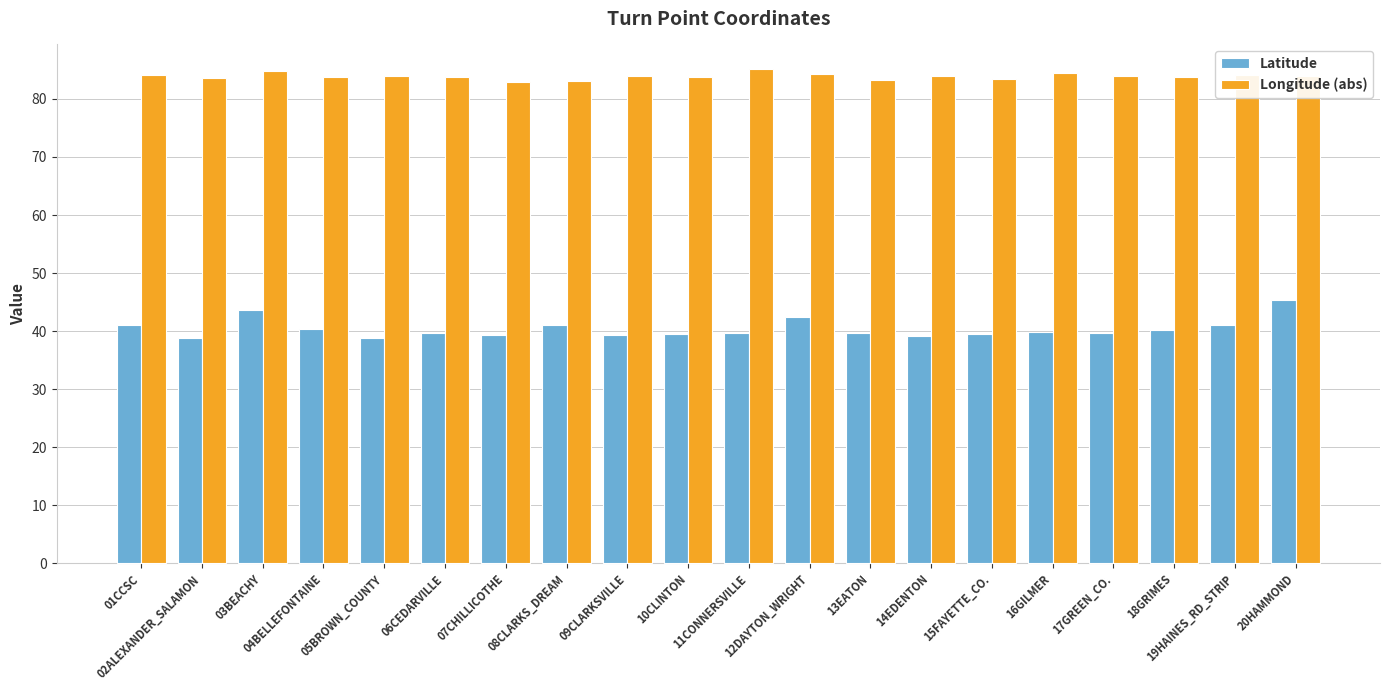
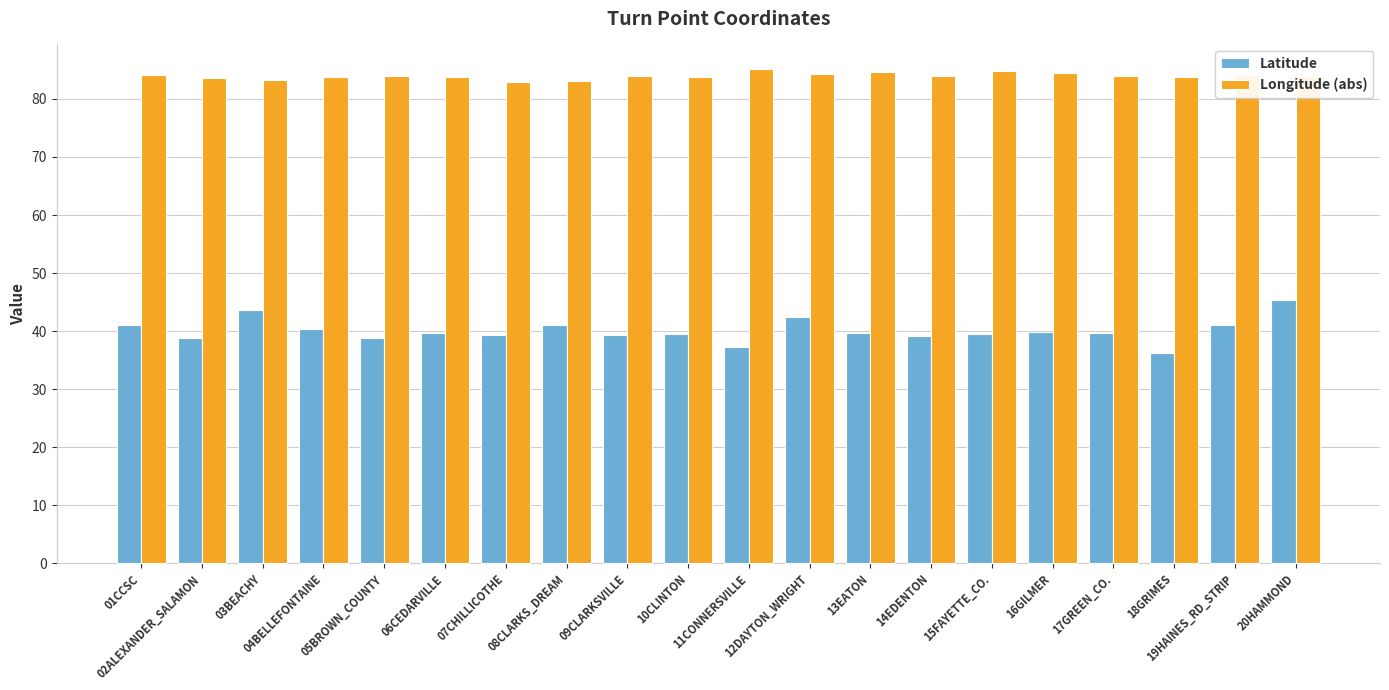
Longitude (abs), 03BEACHY: 85 -> 83
Latitude, 11CONNERSVILLE: 40 -> 37
Longitude (abs), 13EATON: 83 -> 85
Longitude (abs), 15FAYETTE_CO.: 83 -> 85
Latitude, 18GRIMES: 40 -> 36
